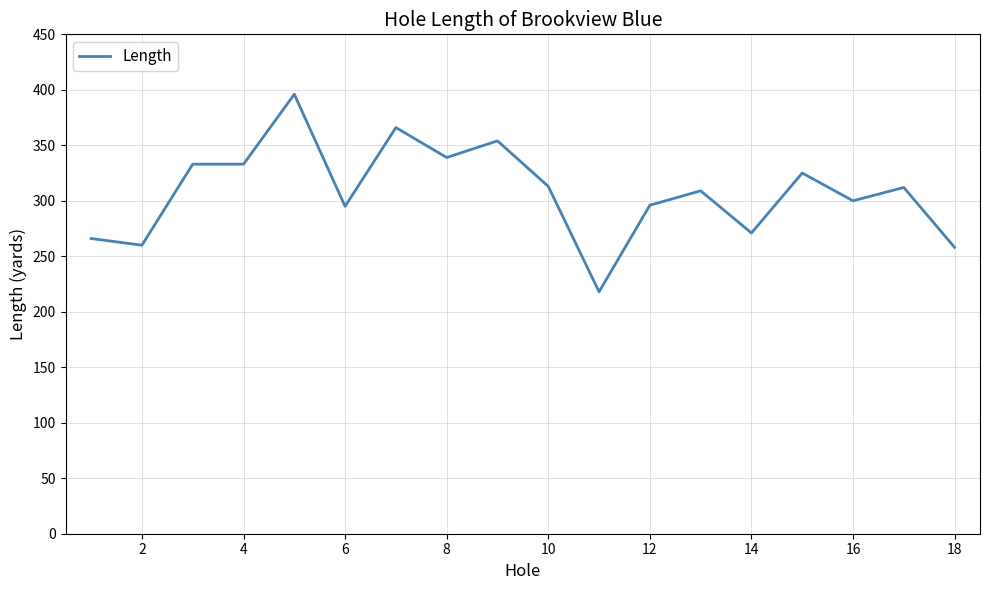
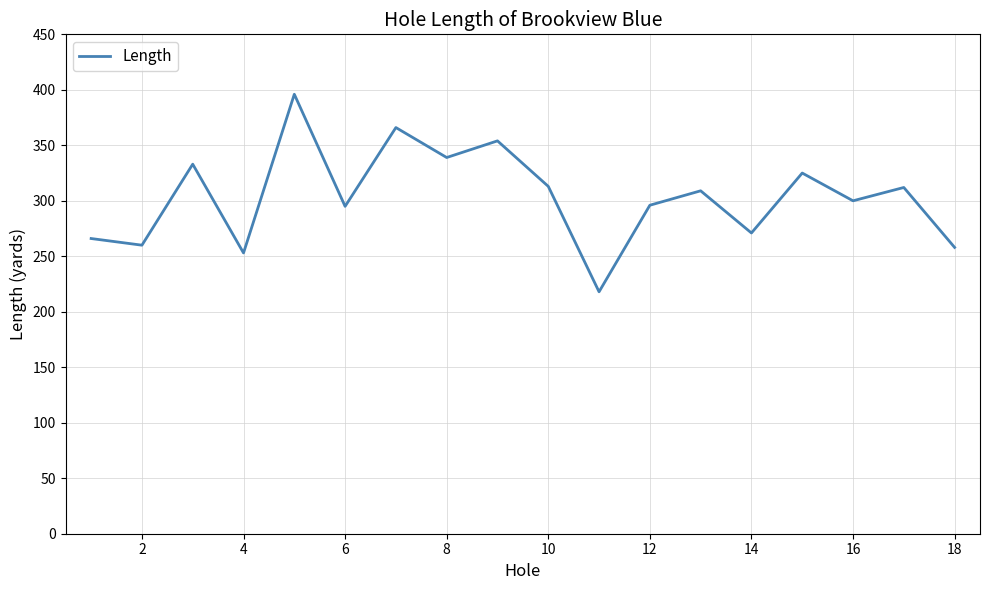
4: 333 -> 253
